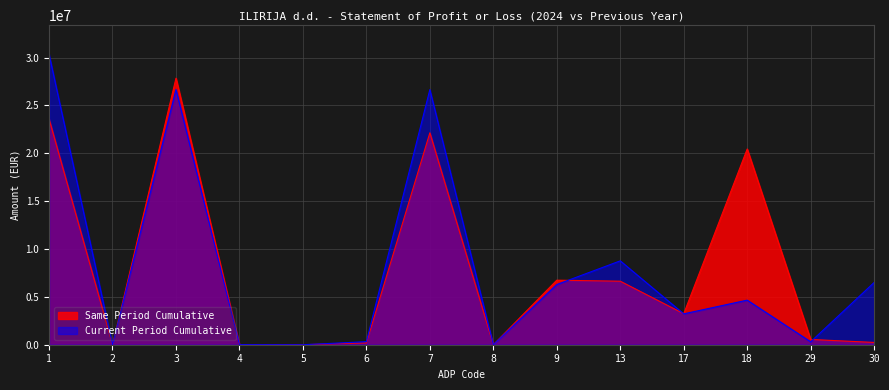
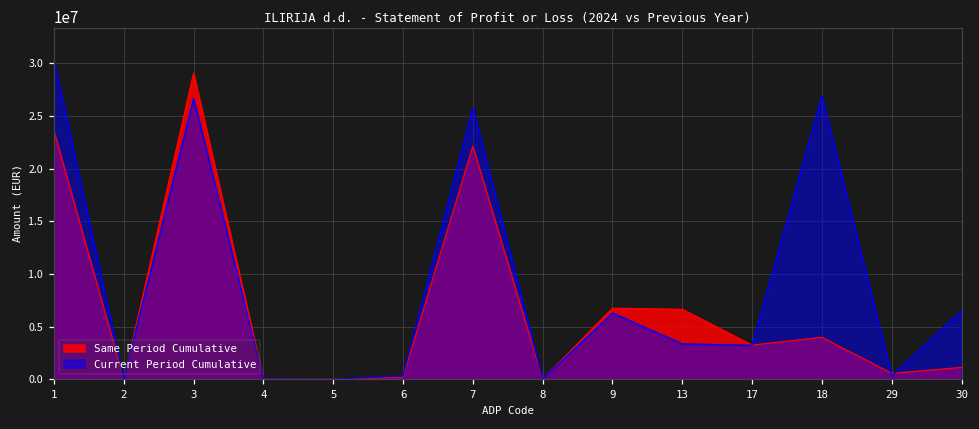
Same Period Cumulative, 3: 28000000 -> 29000000
Current Period Cumulative, 7: 27000000 -> 26000000
Current Period Cumulative, 13: 9000000 -> 3000000
Same Period Cumulative, 18: 20000000 -> 4000000
Current Period Cumulative, 18: 5000000 -> 27000000
Same Period Cumulative, 30: 0 -> 1000000
